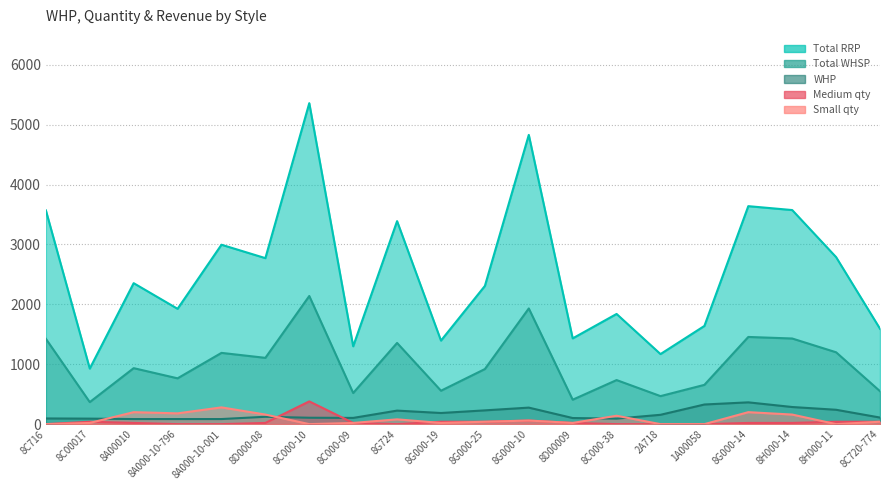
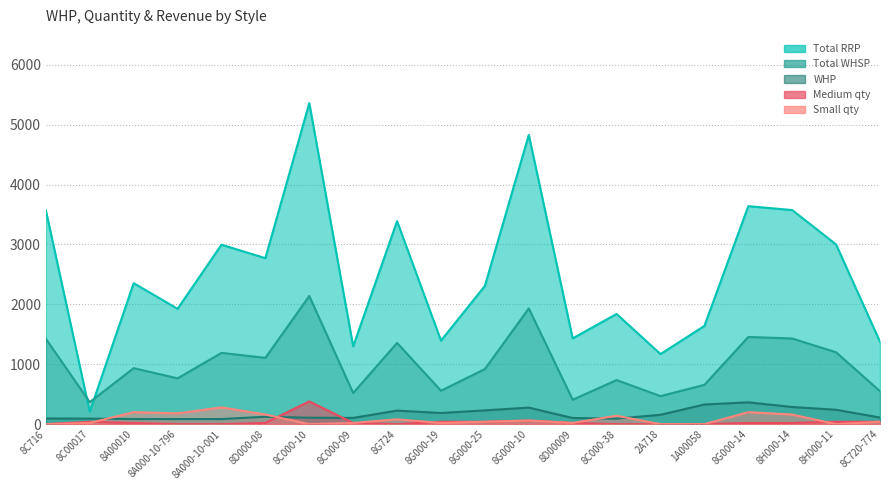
Total RRP, 8C00017: 900 -> 200
Total RRP, 8H000-11: 2800 -> 3000
Total RRP, 8C720-774: 1600 -> 1400
